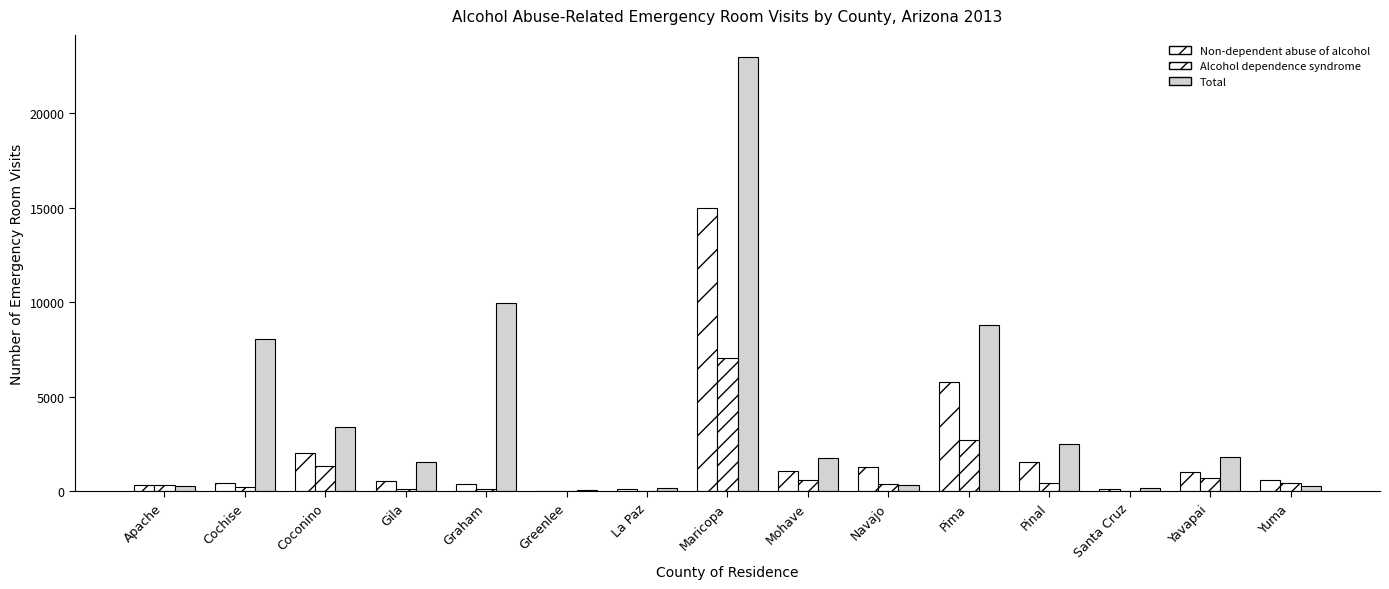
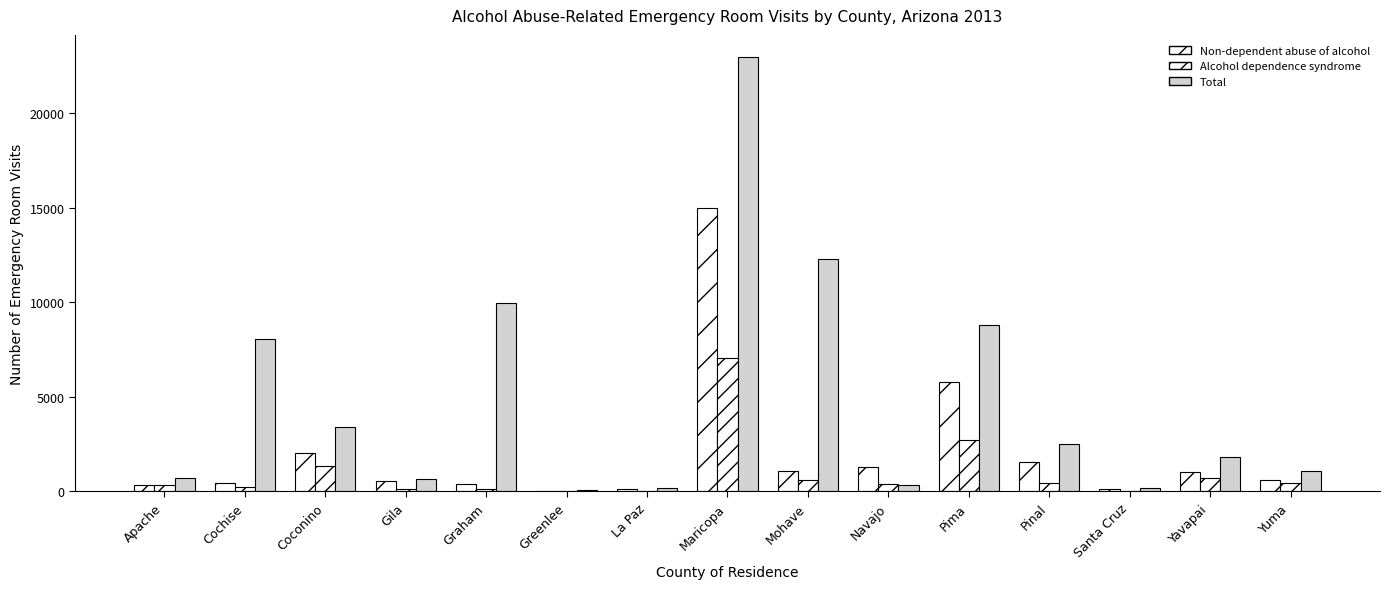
Total, Apache: 300 -> 700
Total, Gila: 1500 -> 700
Total, Mohave: 1800 -> 12300
Total, Yuma: 300 -> 1100
